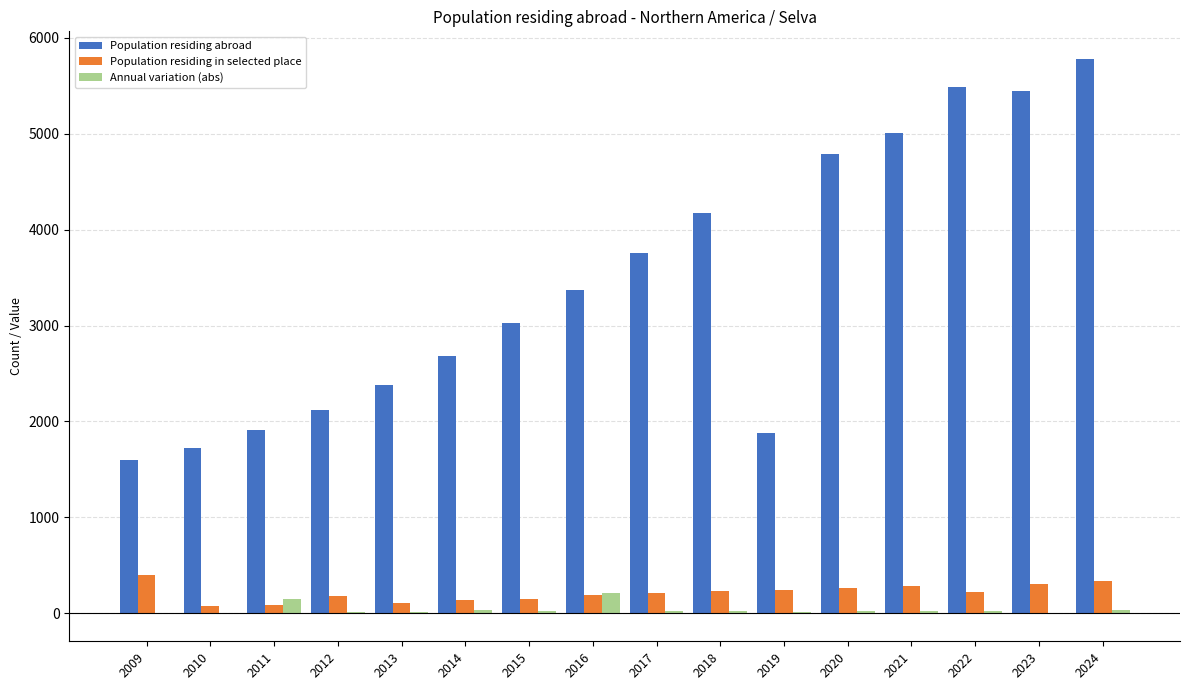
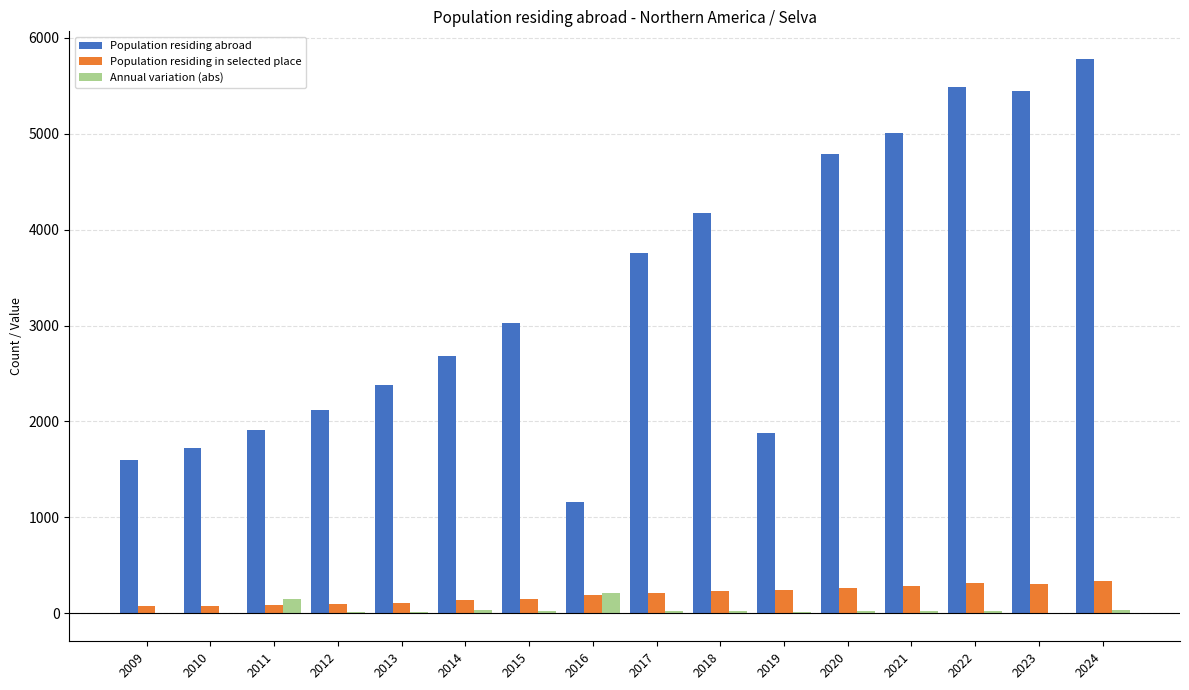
Population residing in selected place, 2009: 400 -> 100
Population residing in selected place, 2012: 200 -> 100
Population residing abroad, 2016: 3400 -> 1200
Population residing in selected place, 2022: 200 -> 300
